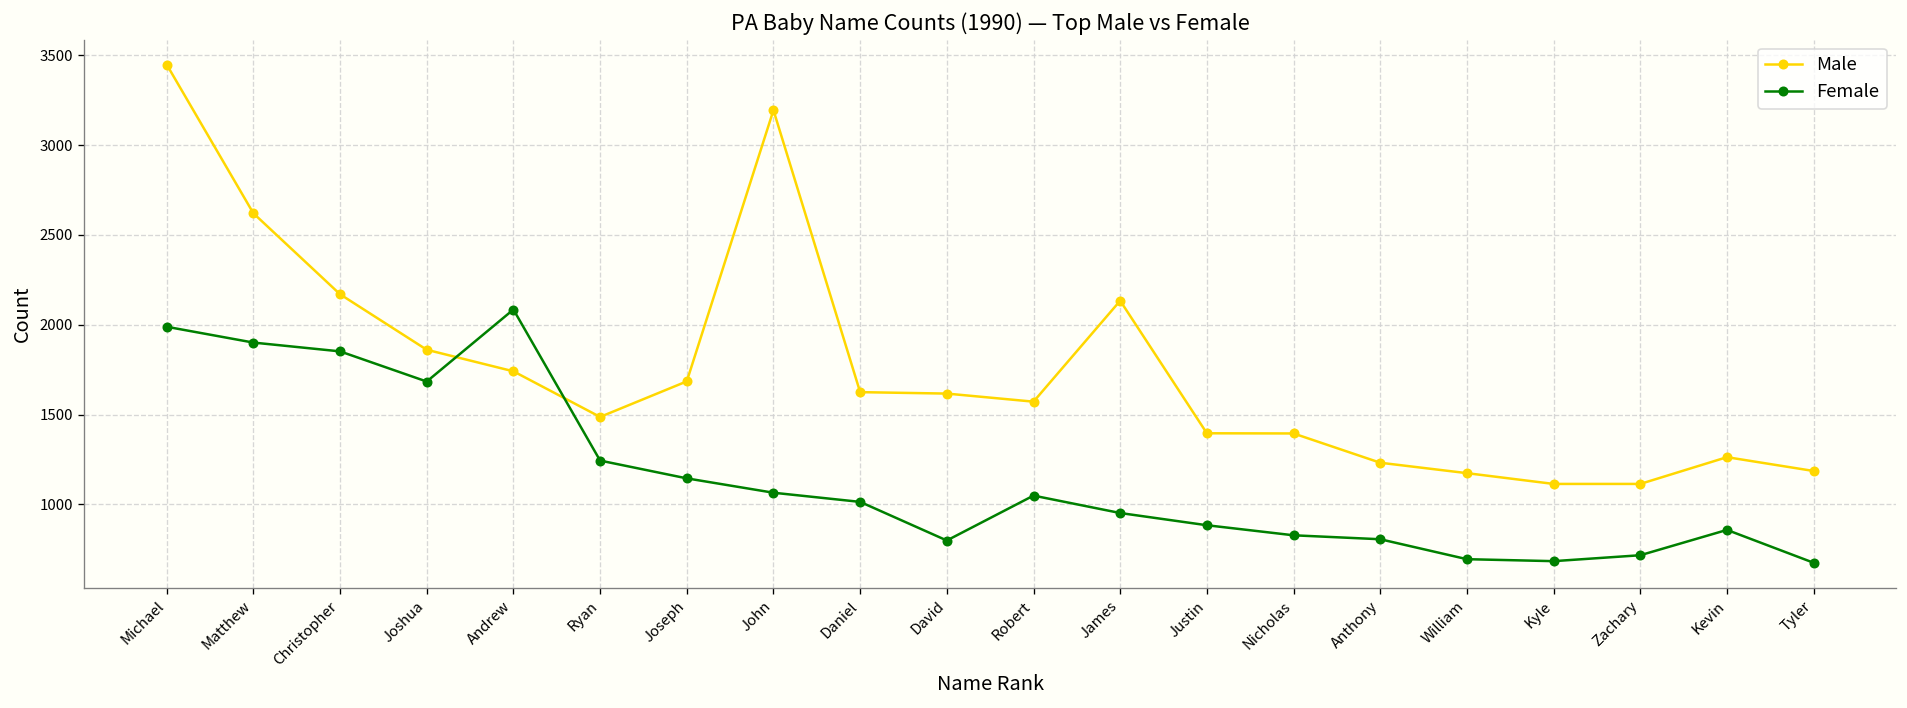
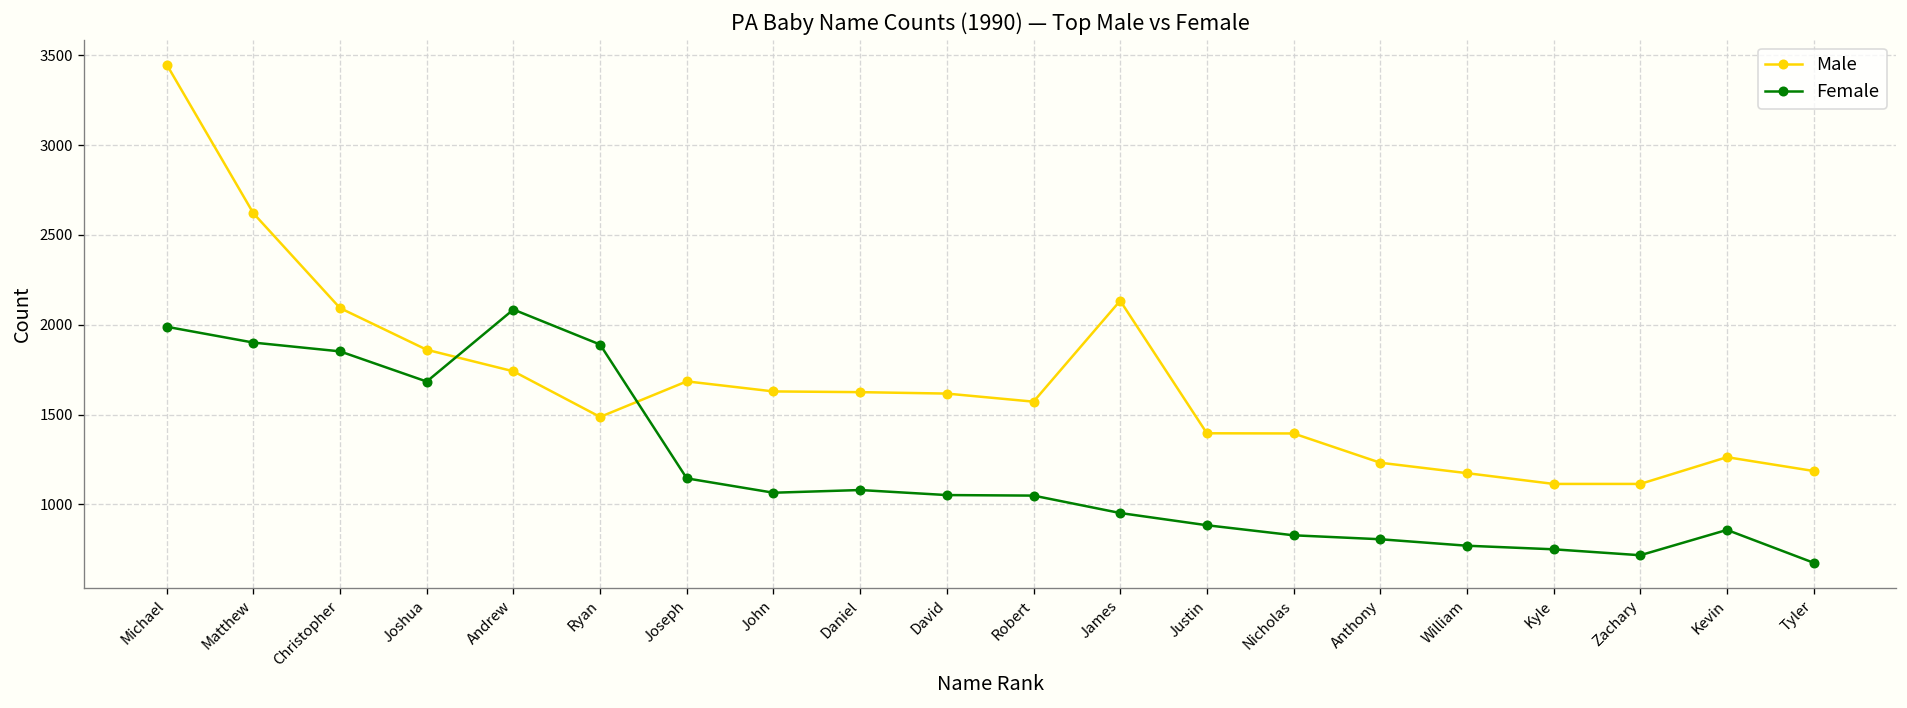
Male, Christopher: 2170 -> 2090
Female, Ryan: 1240 -> 1890
Male, John: 3200 -> 1630
Female, Daniel: 1010 -> 1080
Female, David: 800 -> 1050
Female, William: 700 -> 770
Female, Kyle: 680 -> 750
